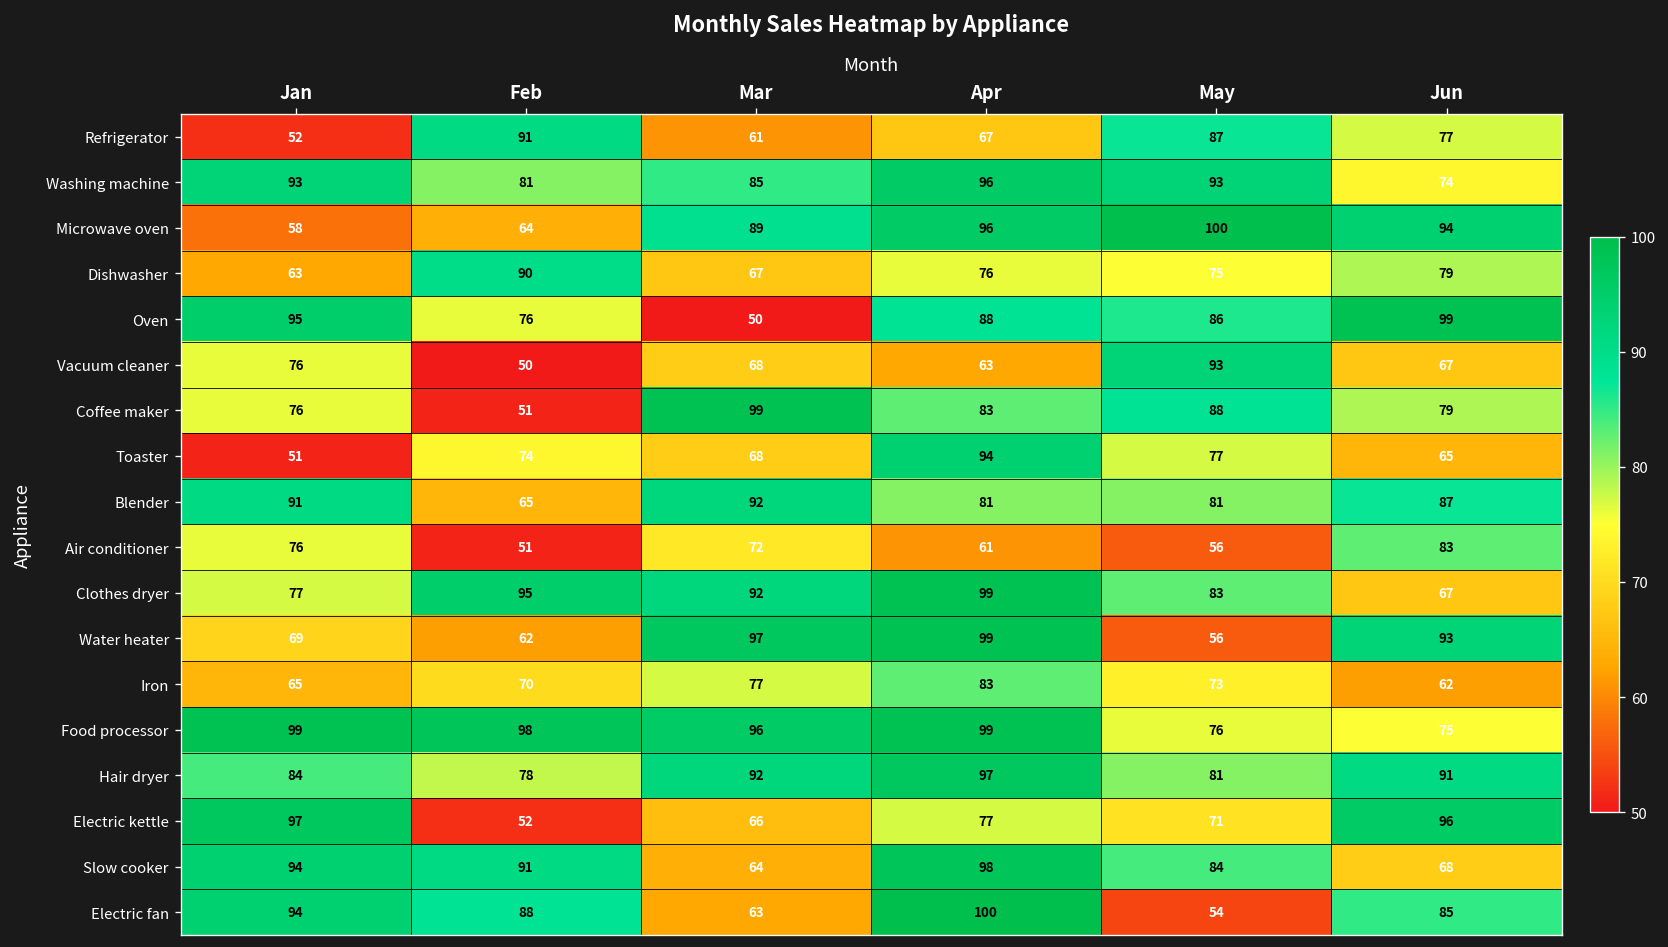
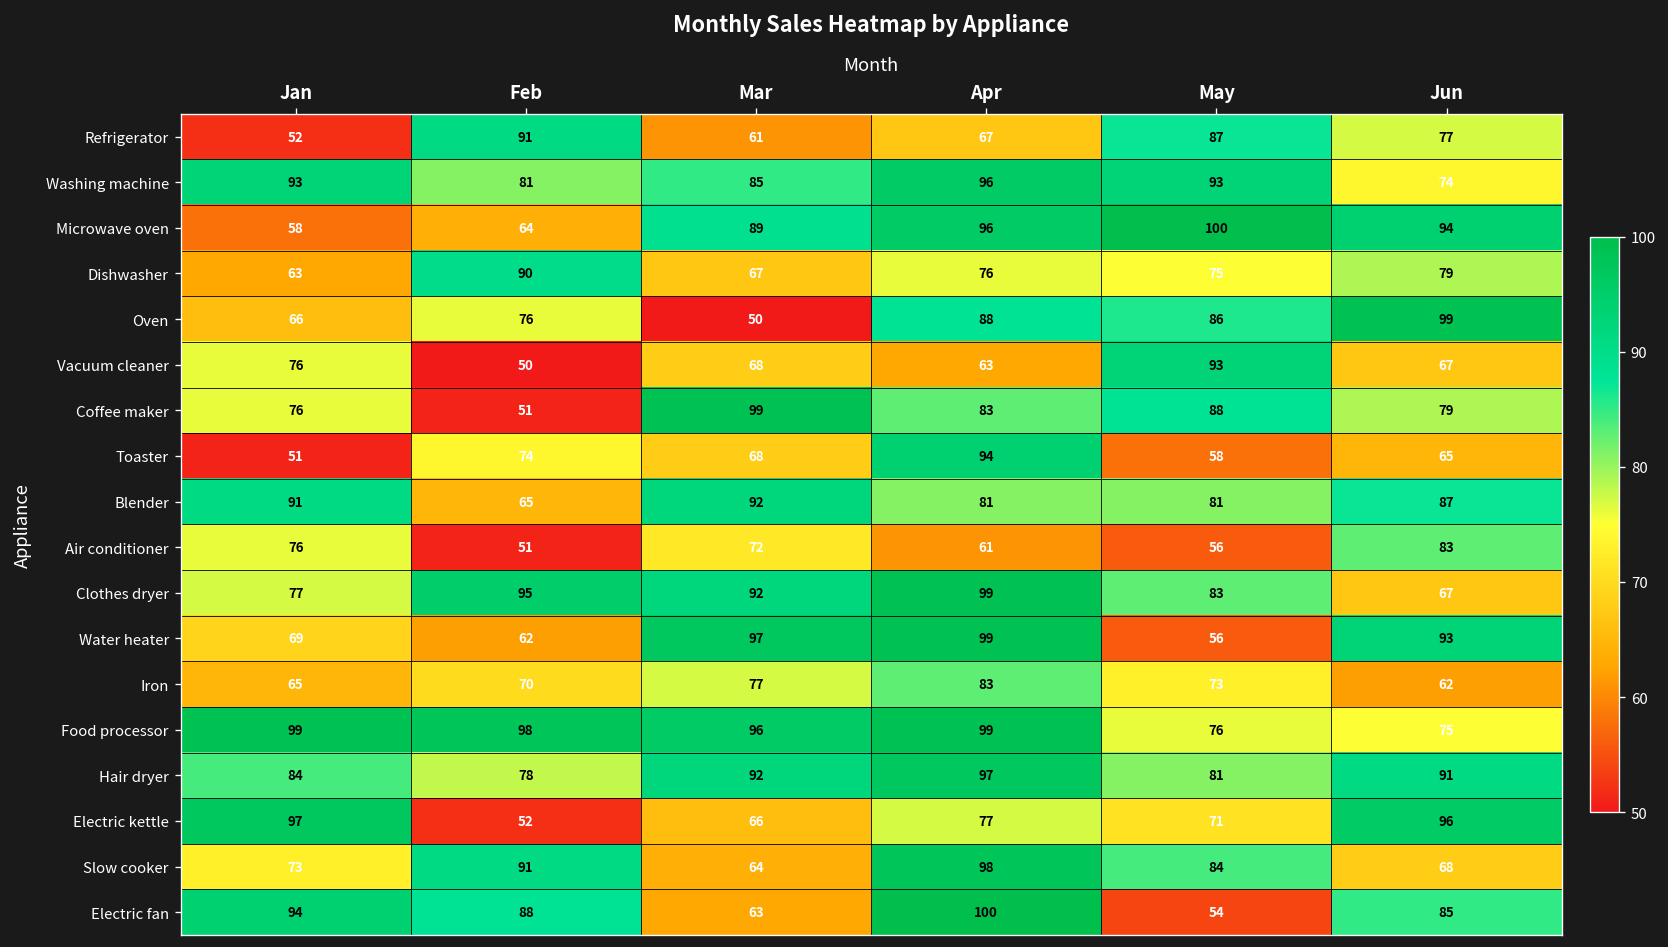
Oven, Jan: 95 -> 66
Toaster, May: 77 -> 58
Slow cooker, Jan: 94 -> 73
